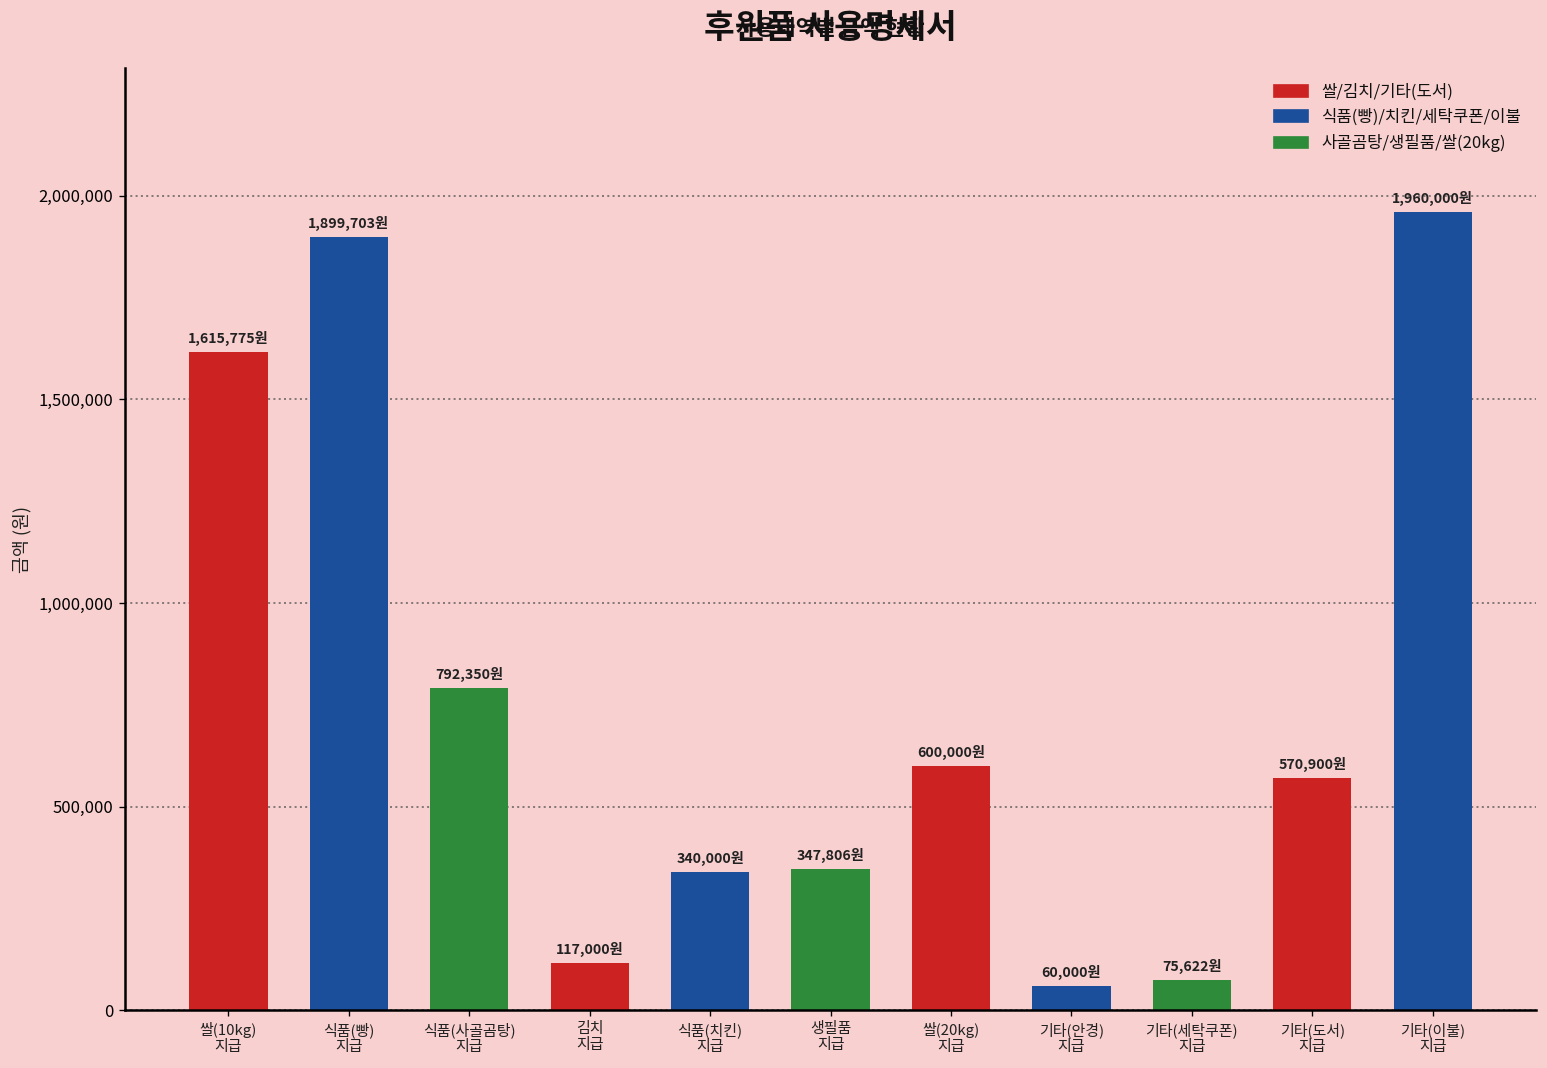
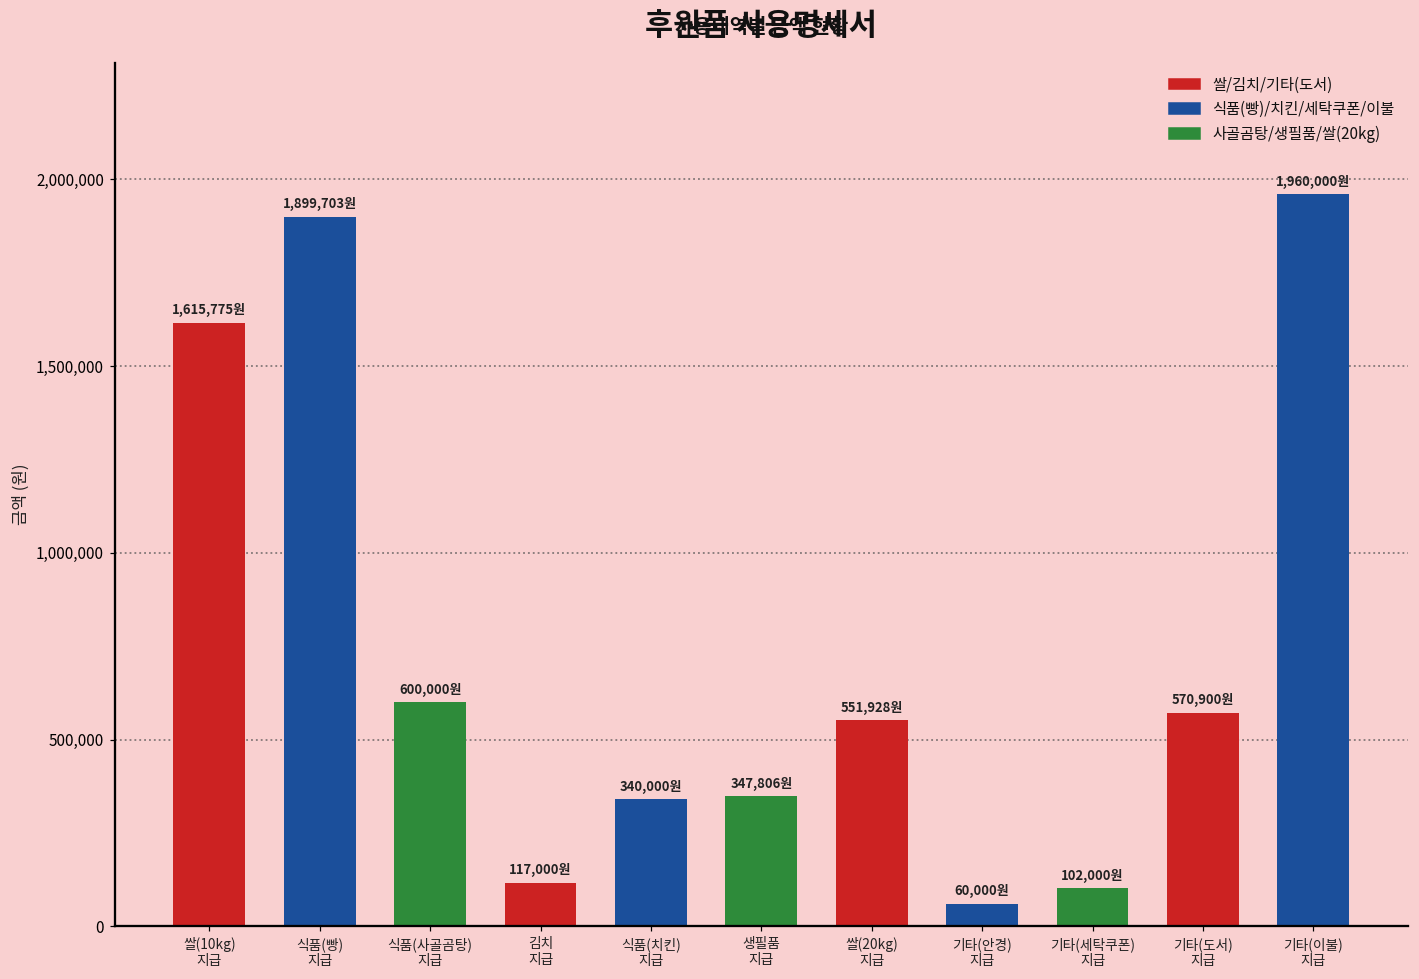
식품(사골곰탕) 지급: 792,350원 -> 600,000원
쌀(20kg) 지급: 600,000원 -> 551,928원
기타(세탁쿠폰) 지급: 75,622원 -> 102,000원
